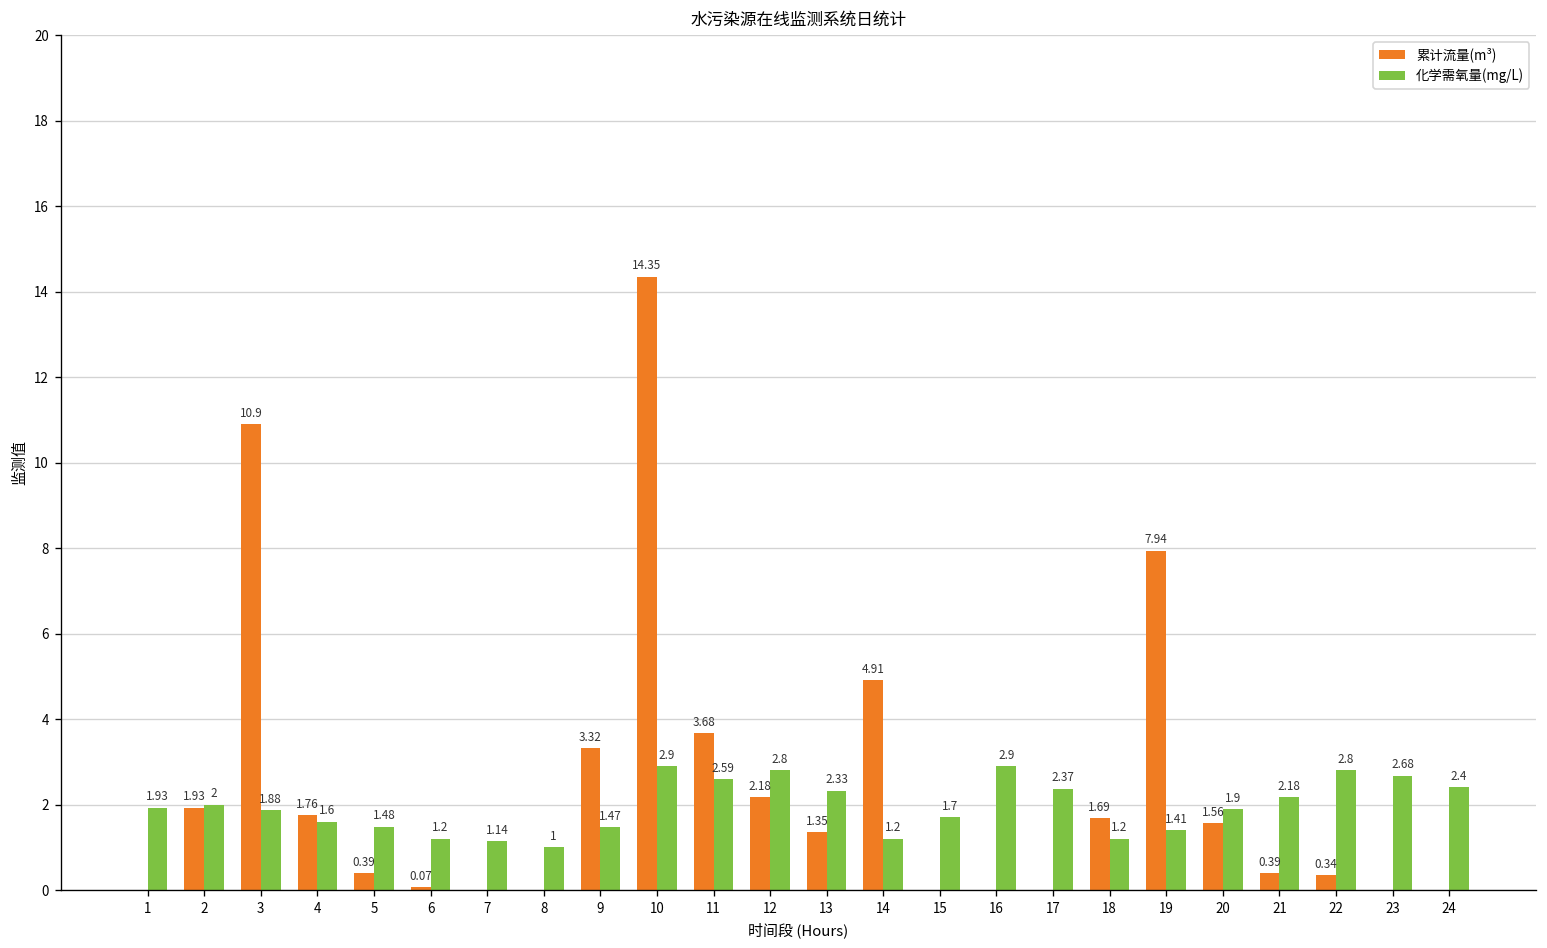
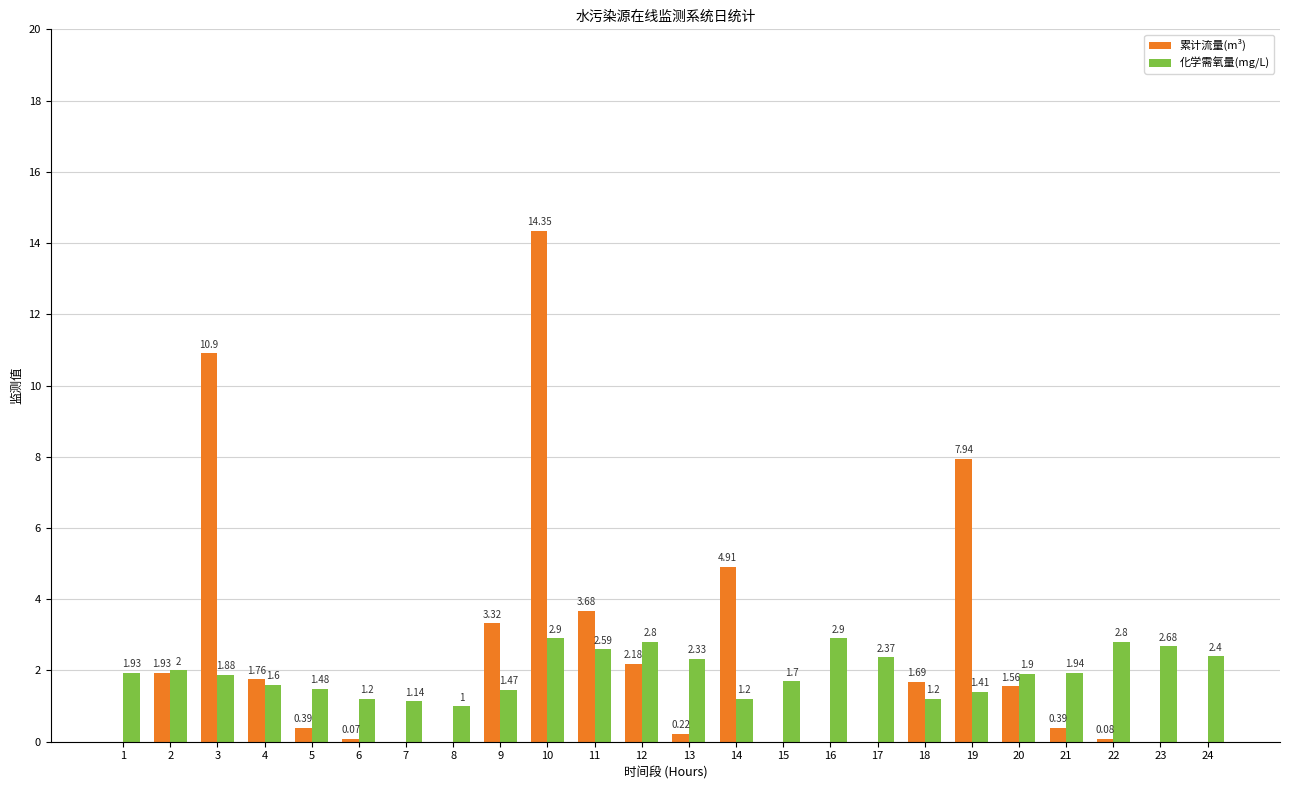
累计流量(m³), 13: 1.35 -> 0.22
化学需氧量(mg/L), 21: 2.18 -> 1.94
累计流量(m³), 22: 0.34 -> 0.08
